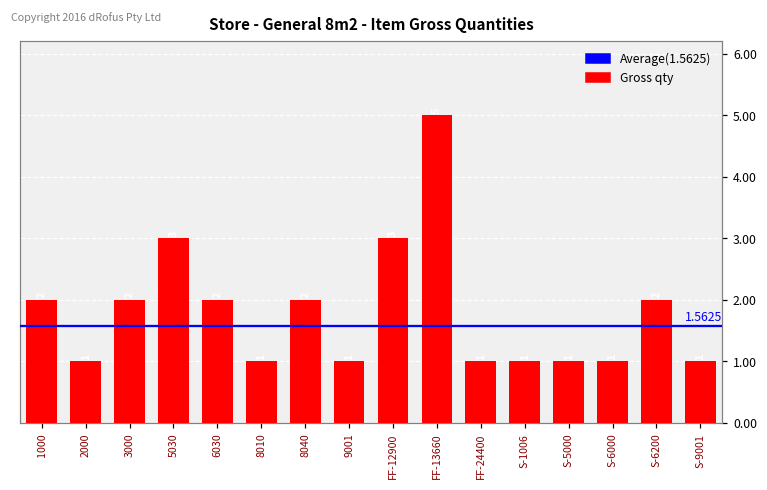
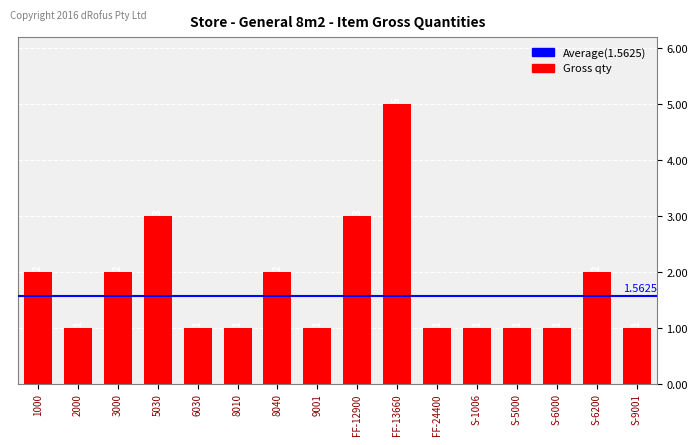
6030: 2 -> 1
